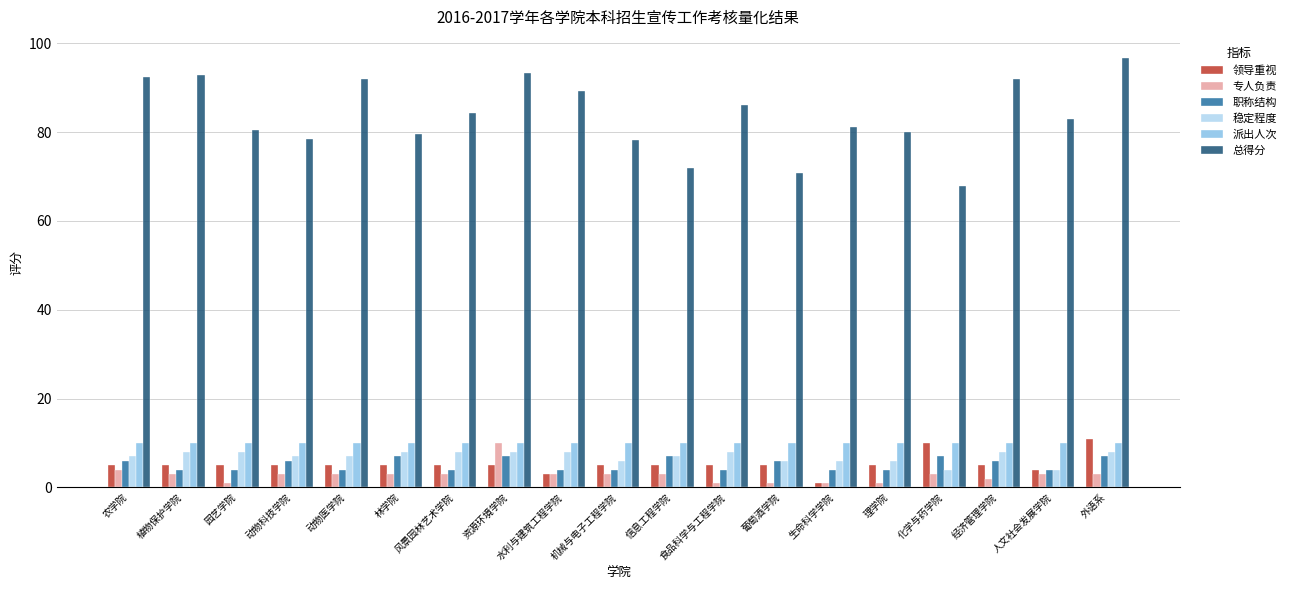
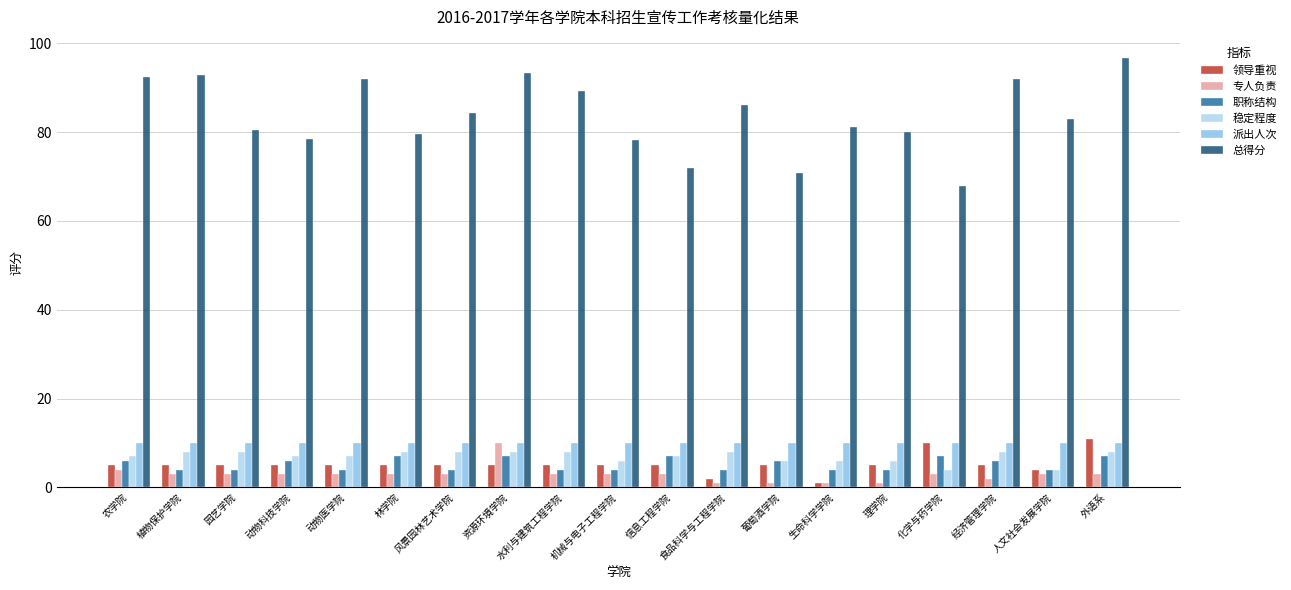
专人负责, 园艺学院: 1 -> 3
领导重视, 水利与建筑工程学院: 3 -> 5
领导重视, 食品科学与工程学院: 5 -> 2
